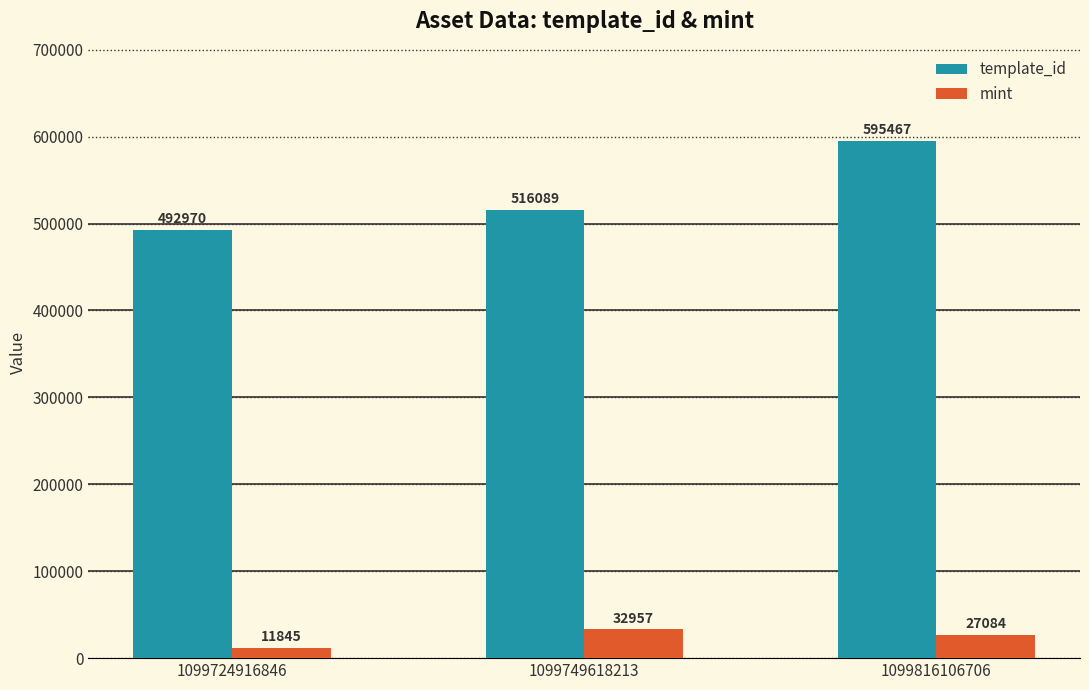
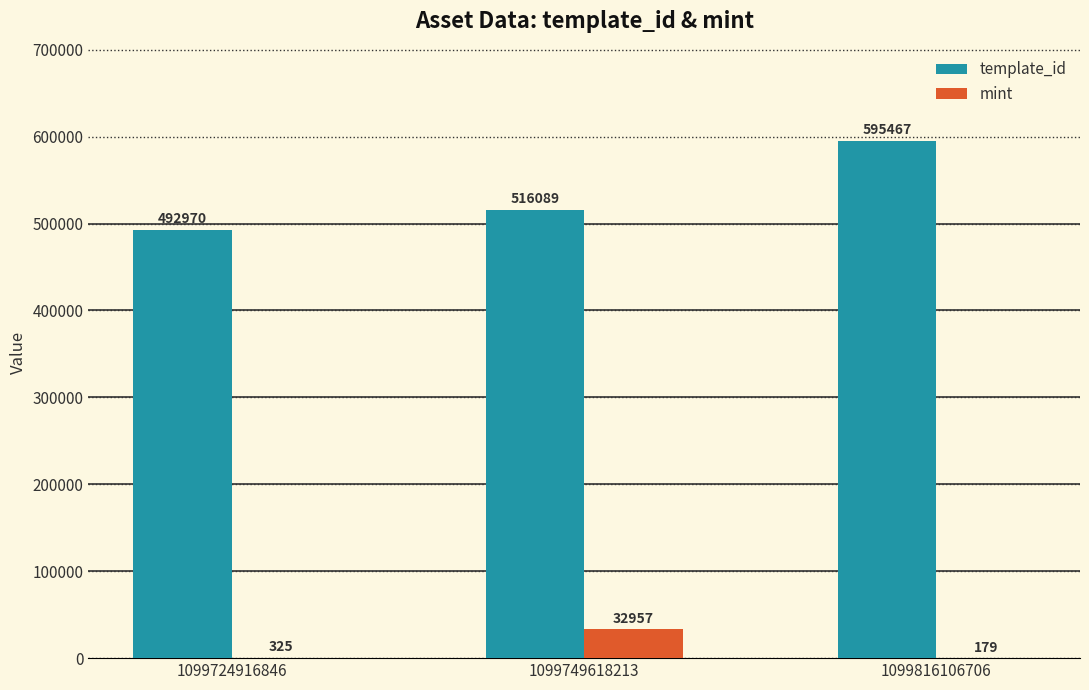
mint, 1099724916846: 11845 -> 325
mint, 1099816106706: 27084 -> 179
